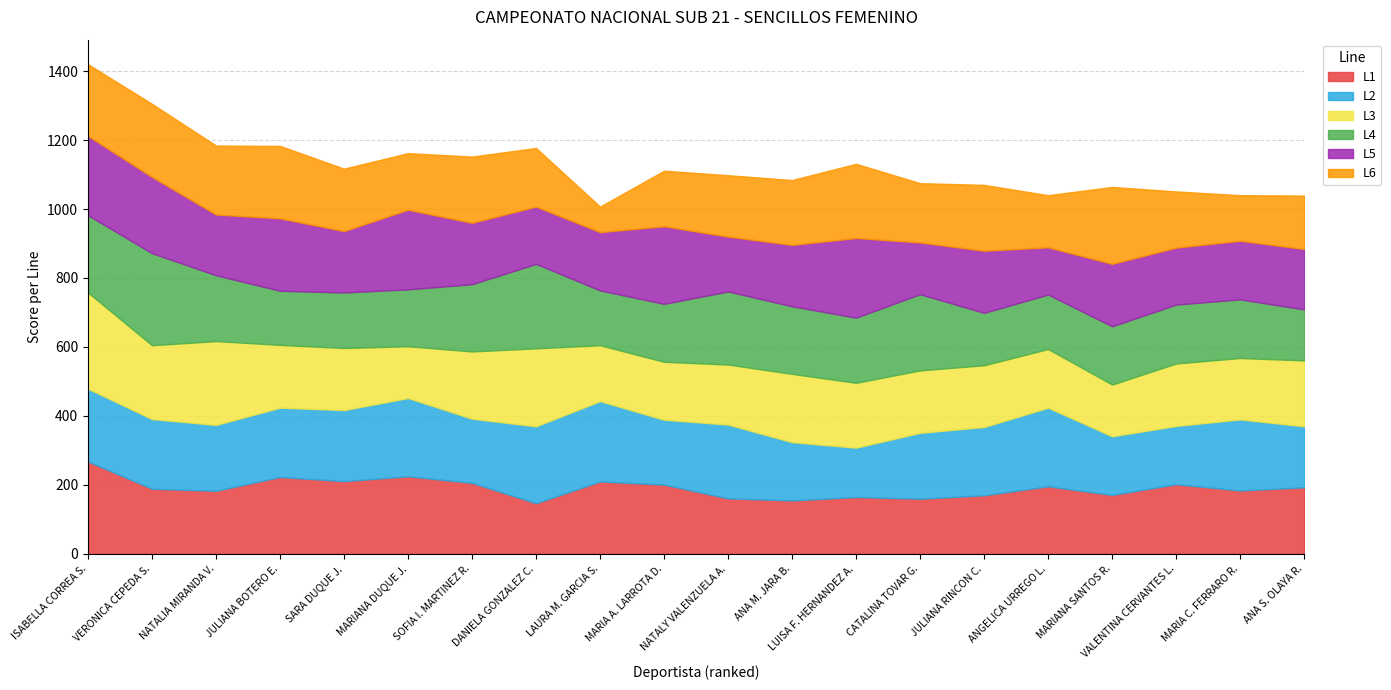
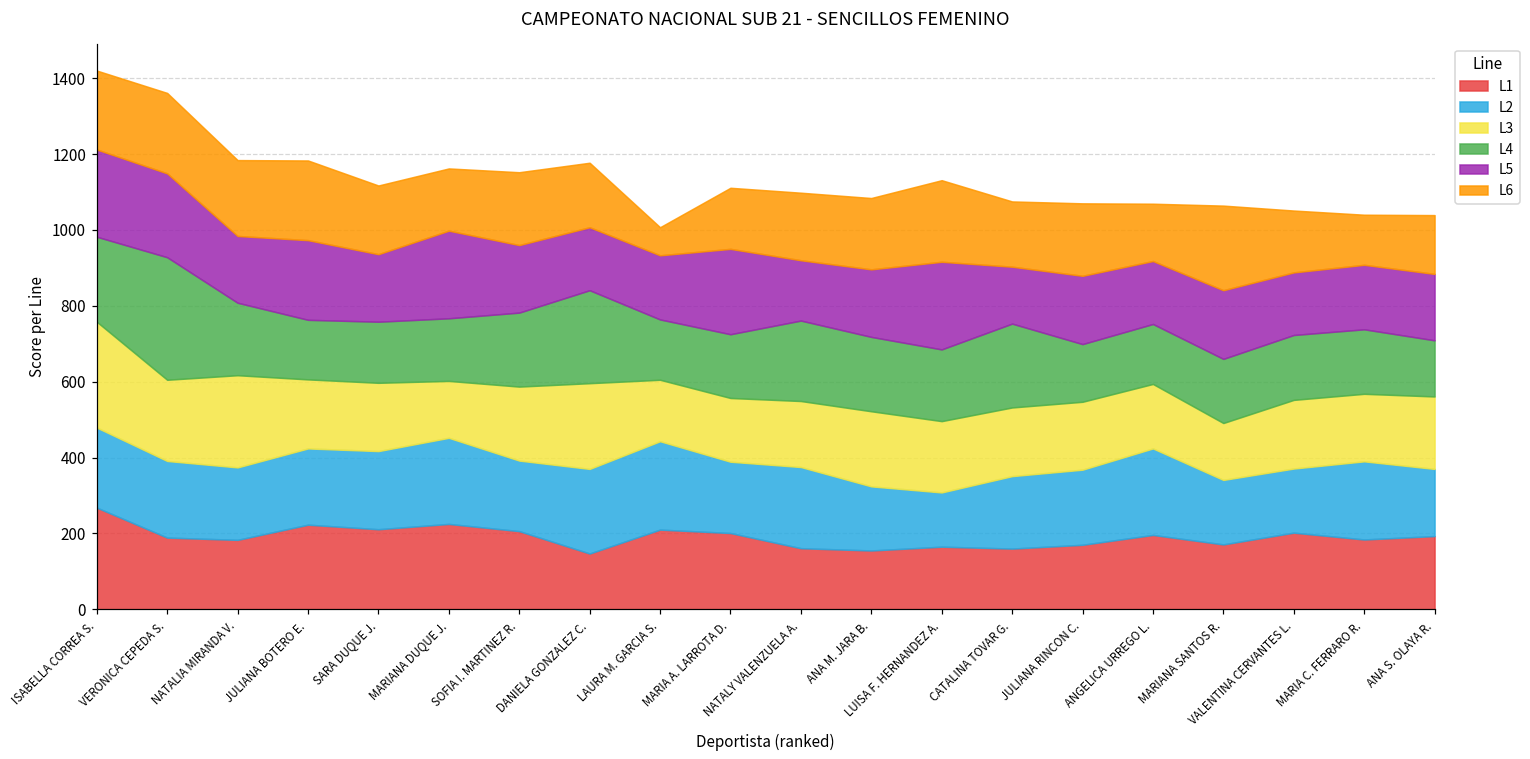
L4, VERONICA CEPEDA S.: 270 -> 320
L5, ANGELICA URREGO L.: 140 -> 170
